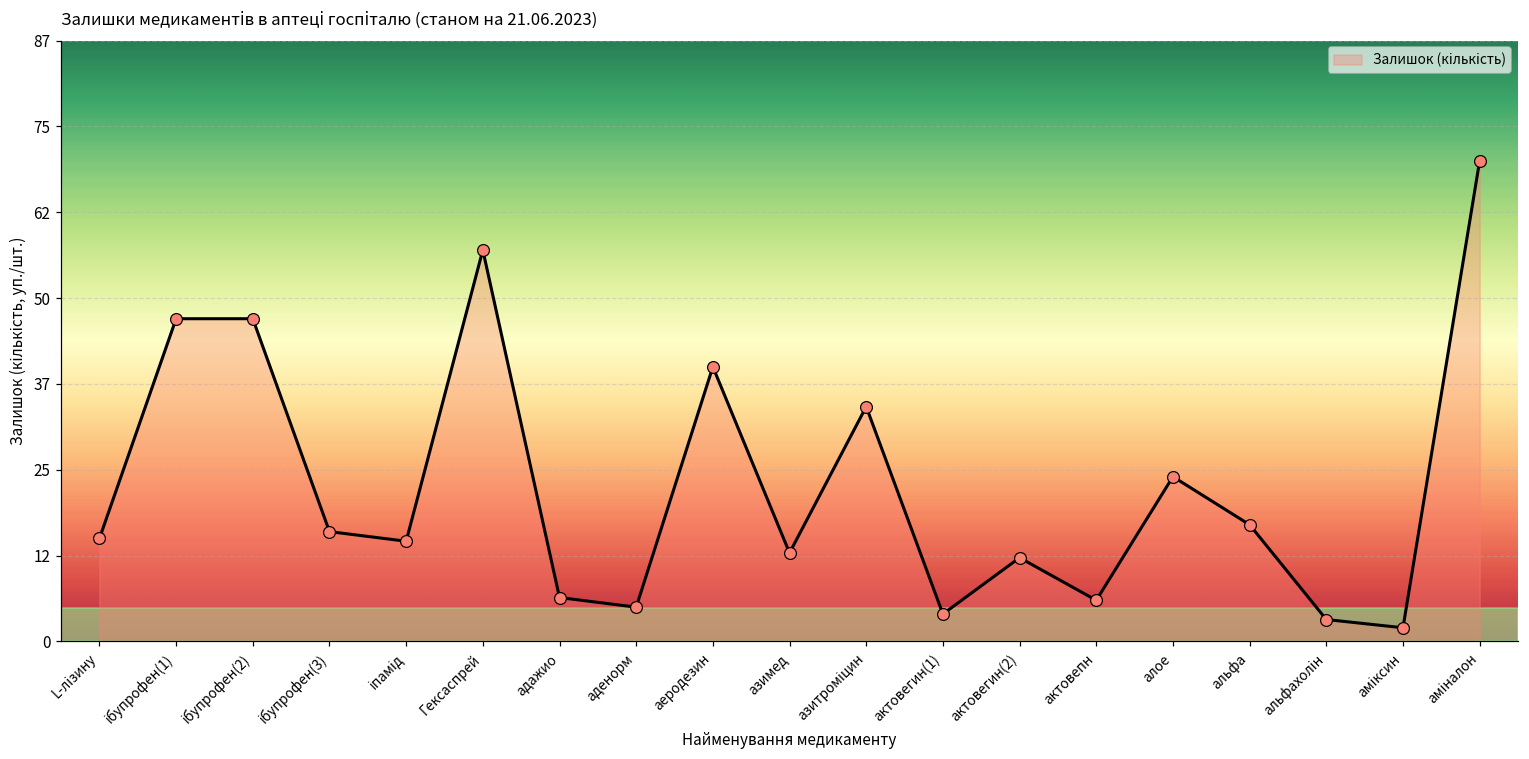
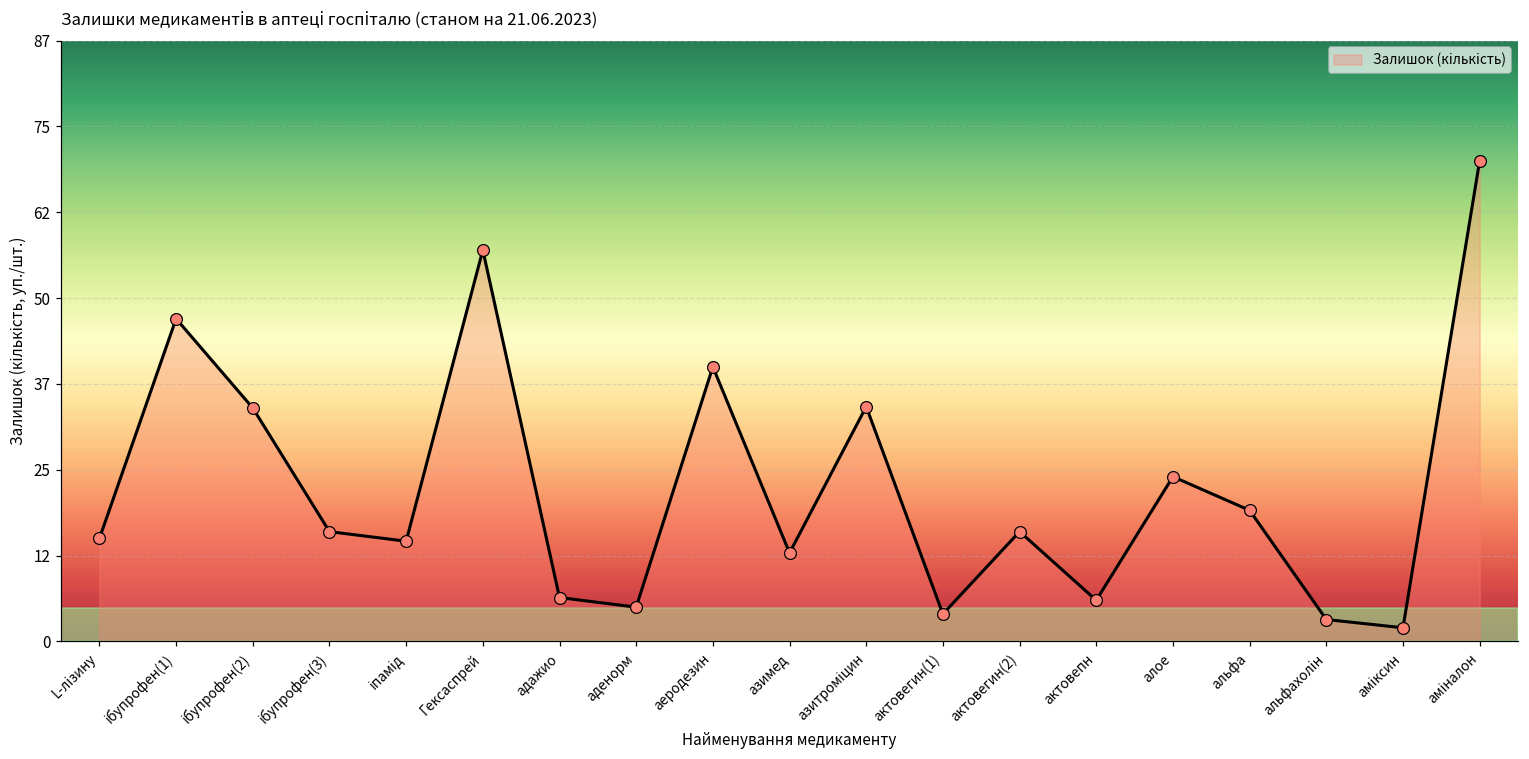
ібупрофен(2): 47 -> 34
актовегин(2): 12 -> 16
альфа: 17 -> 19
